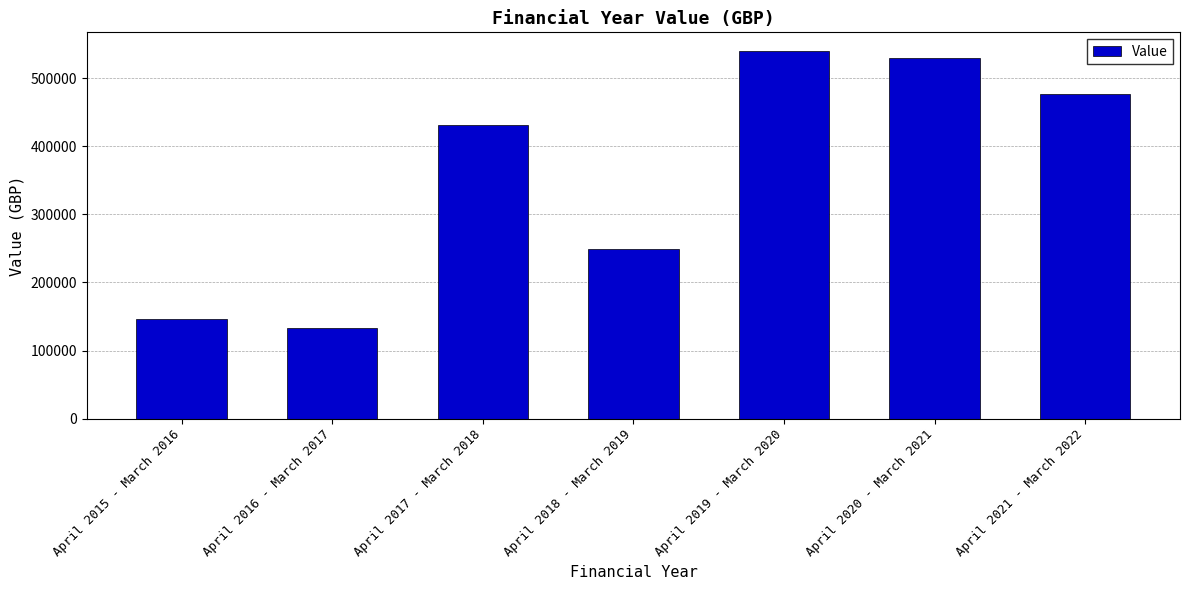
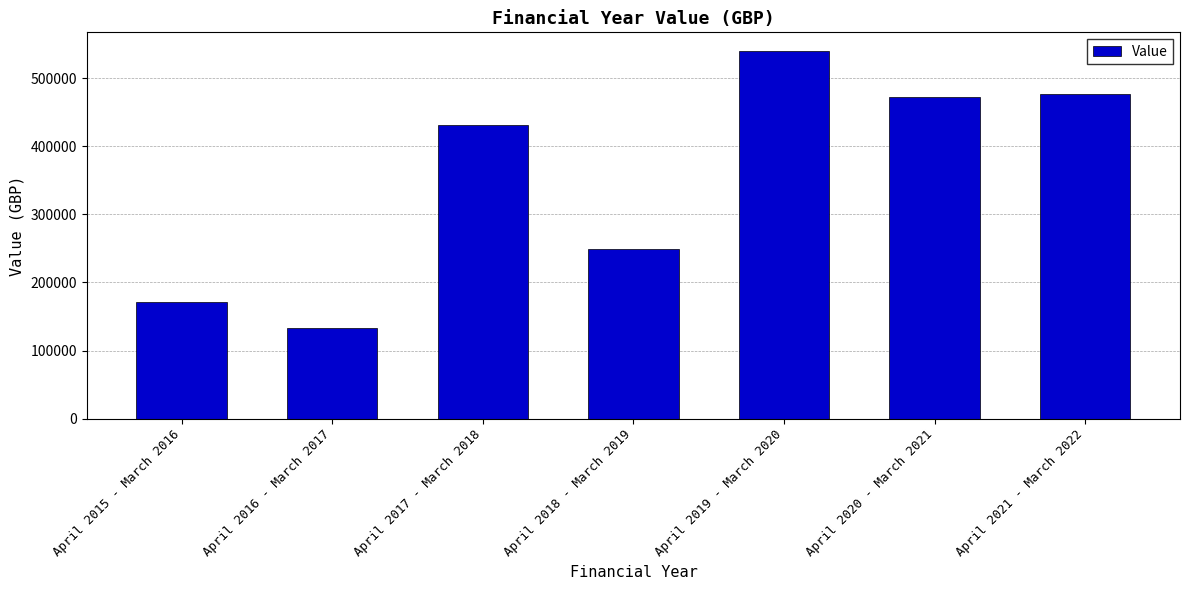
April 2015 - March 2016: 150000 -> 170000
April 2020 - March 2021: 530000 -> 470000
